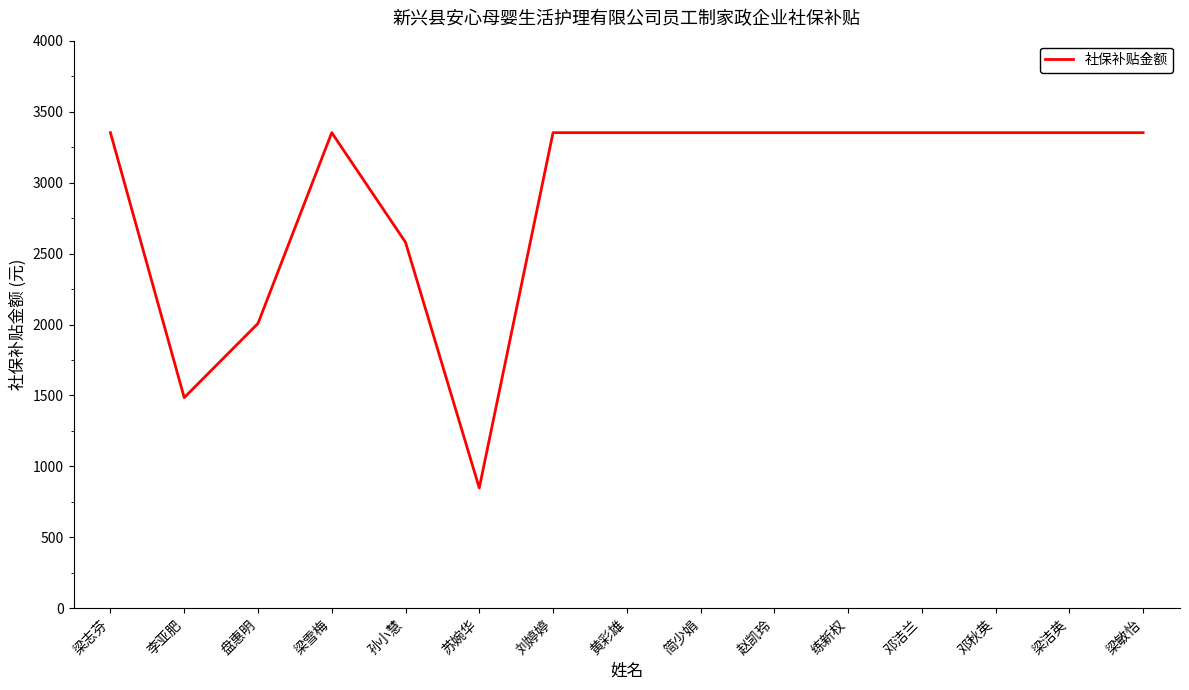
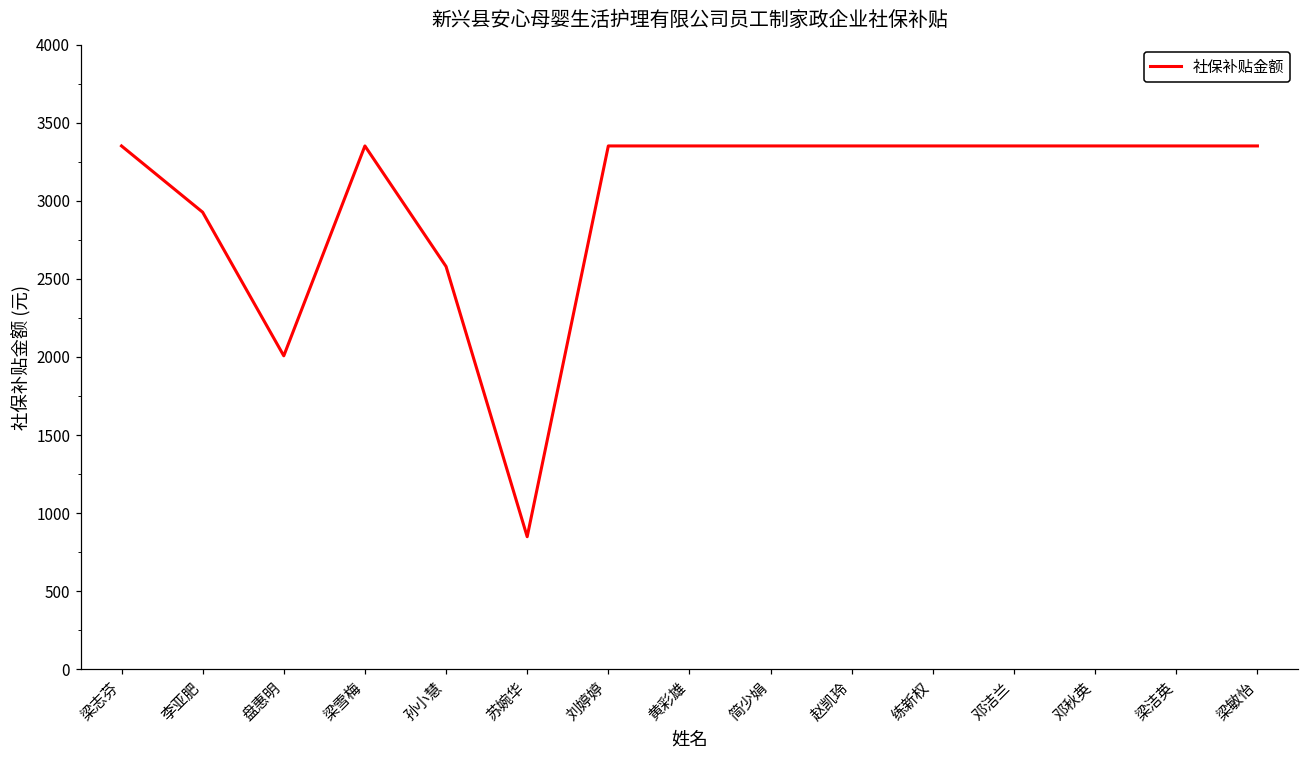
李亚肥: 1490 -> 2930
